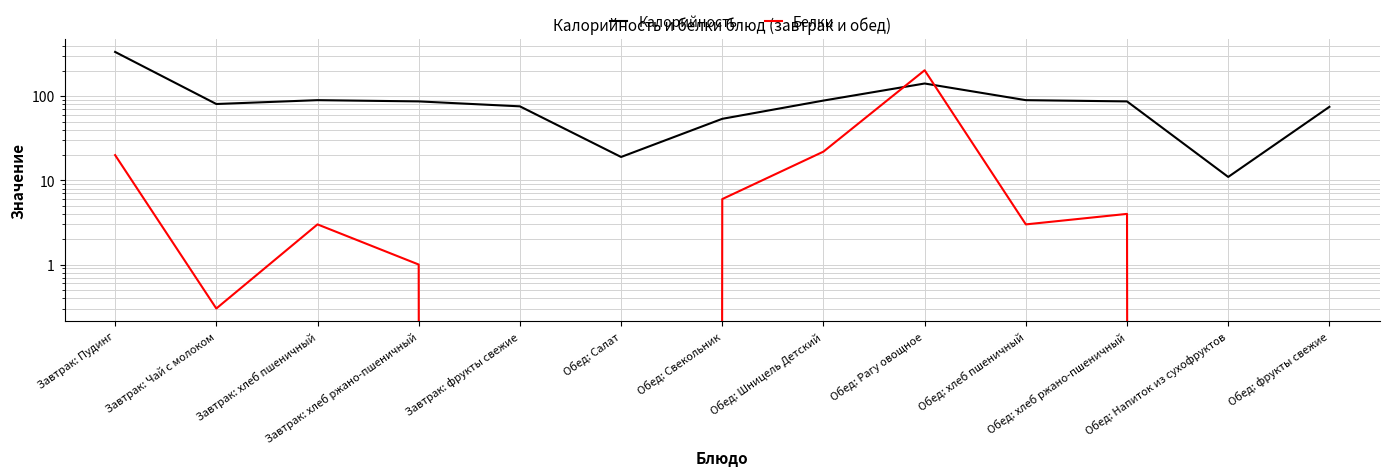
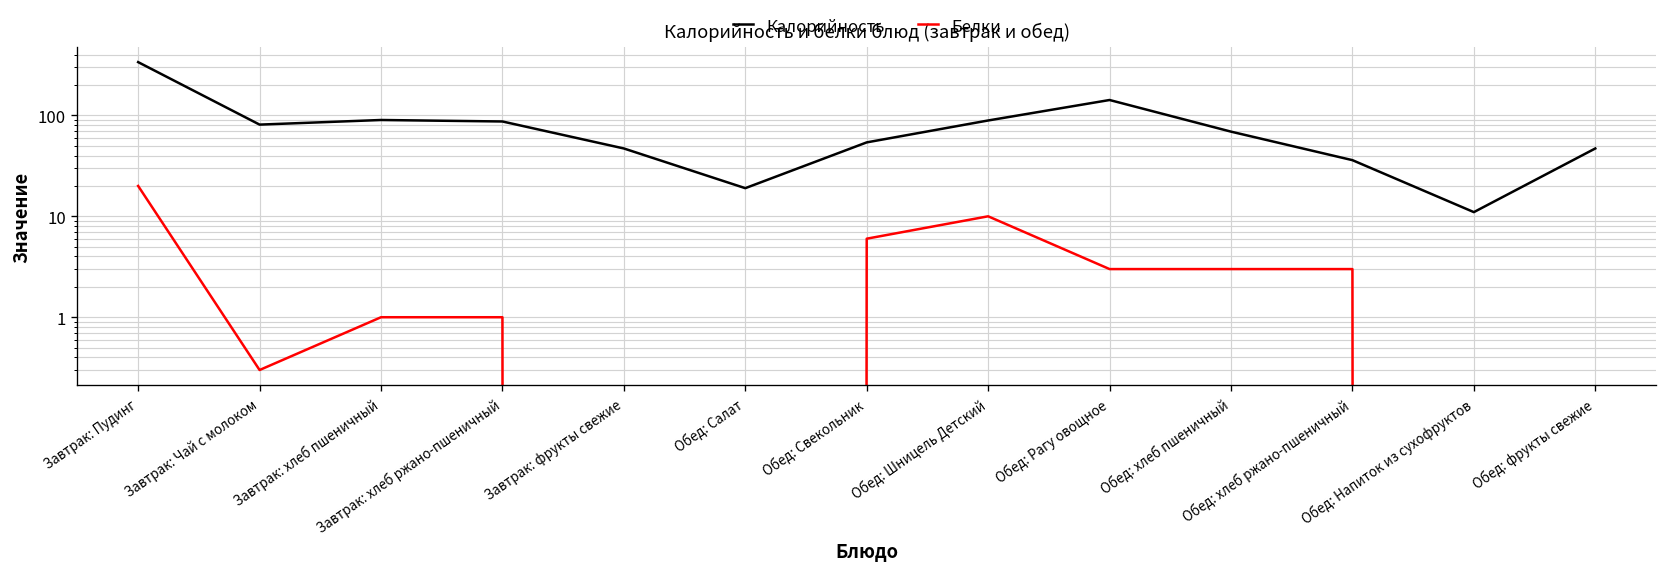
Белки, Завтрак: хлеб пшеничный: 3 -> 1
Калорийность, Завтрак: фрукты свежие: 80 -> 50
Белки, Обед: Шницель Детский: 22 -> 10
Белки, Обед: Рагу овощное: 200 -> 3
Калорийность, Обед: хлеб пшеничный: 90 -> 70
Калорийность, Обед: хлеб ржано-пшеничный: 90 -> 36
Белки, Обед: хлеб ржано-пшеничный: 4 -> 3
Калорийность, Обед: фрукты свежие: 80 -> 50
